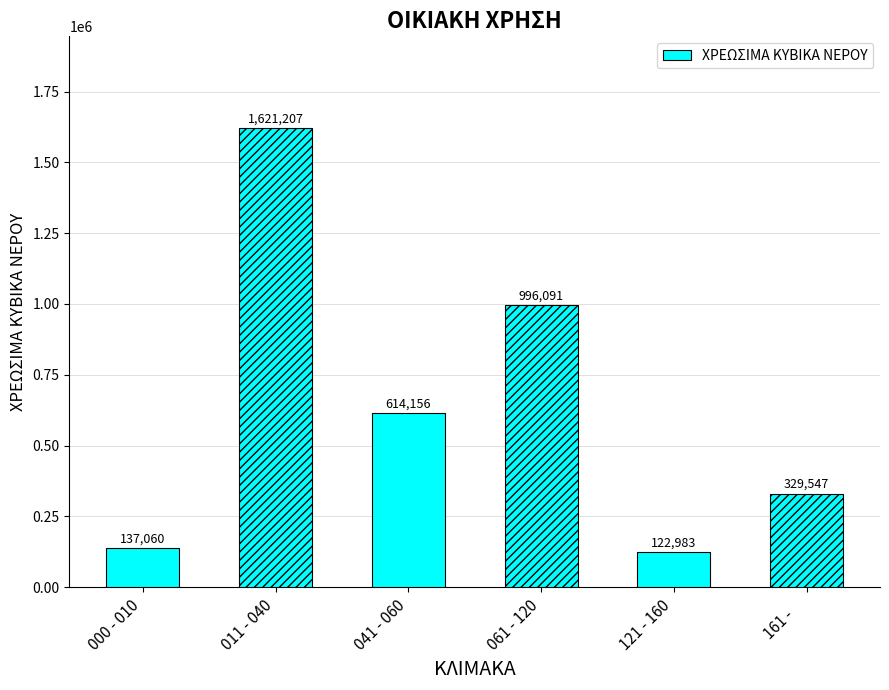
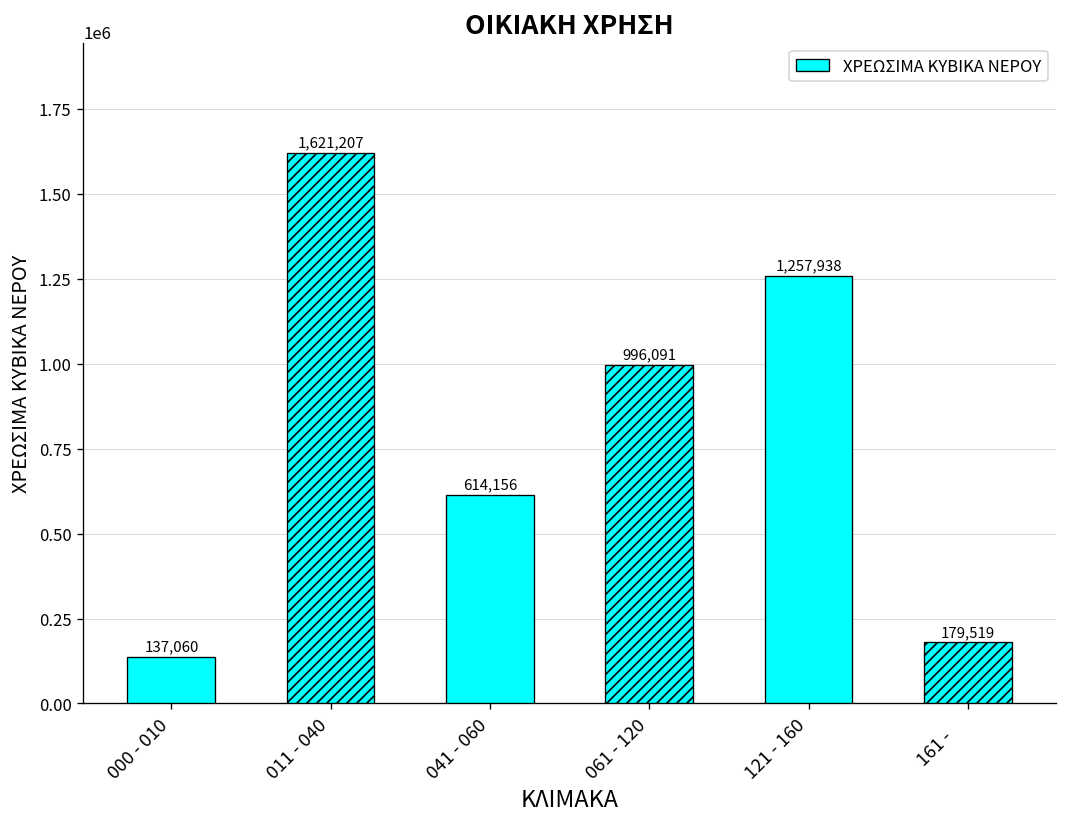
121 - 160: 122,983 -> 1,257,938
161 -: 329,547 -> 179,519
